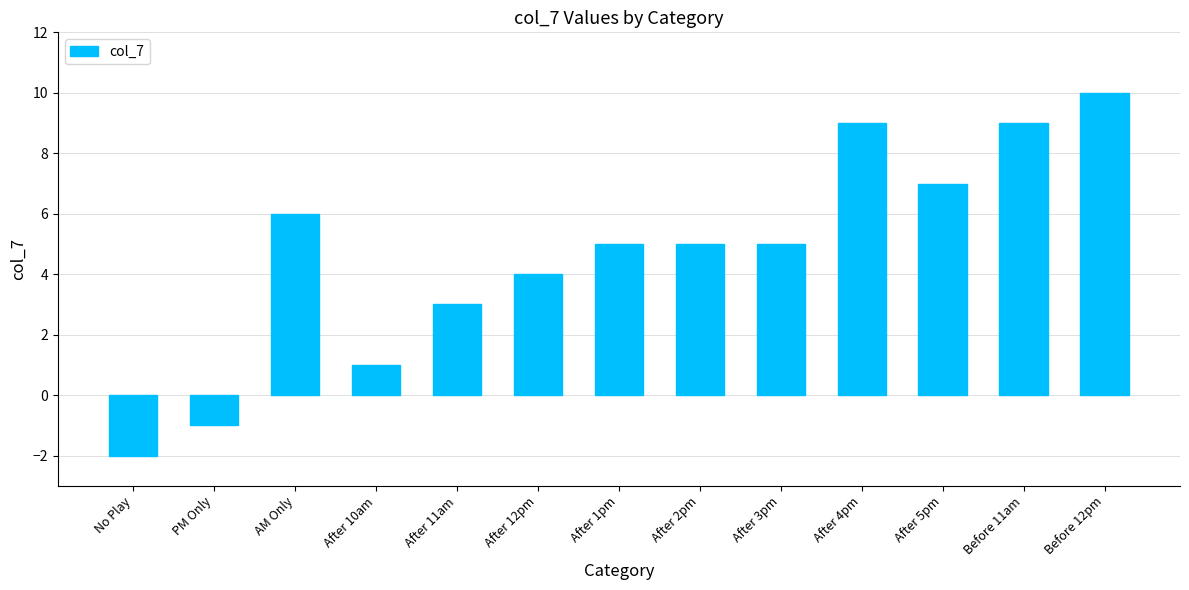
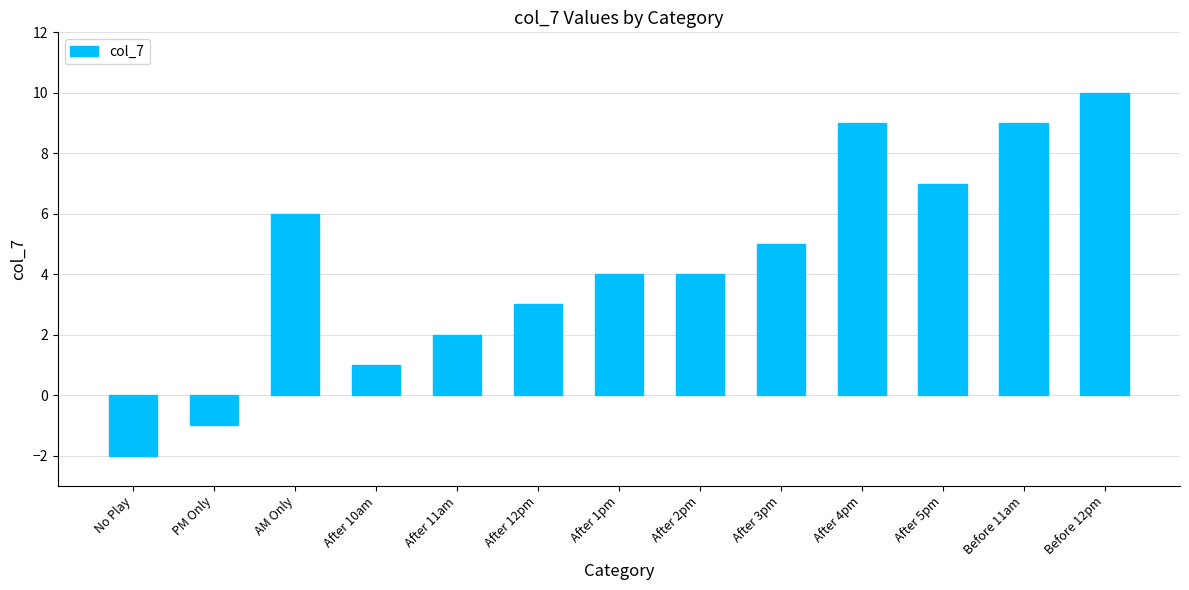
After 11am: 3 -> 2
After 12pm: 4 -> 3
After 1pm: 5 -> 4
After 2pm: 5 -> 4
